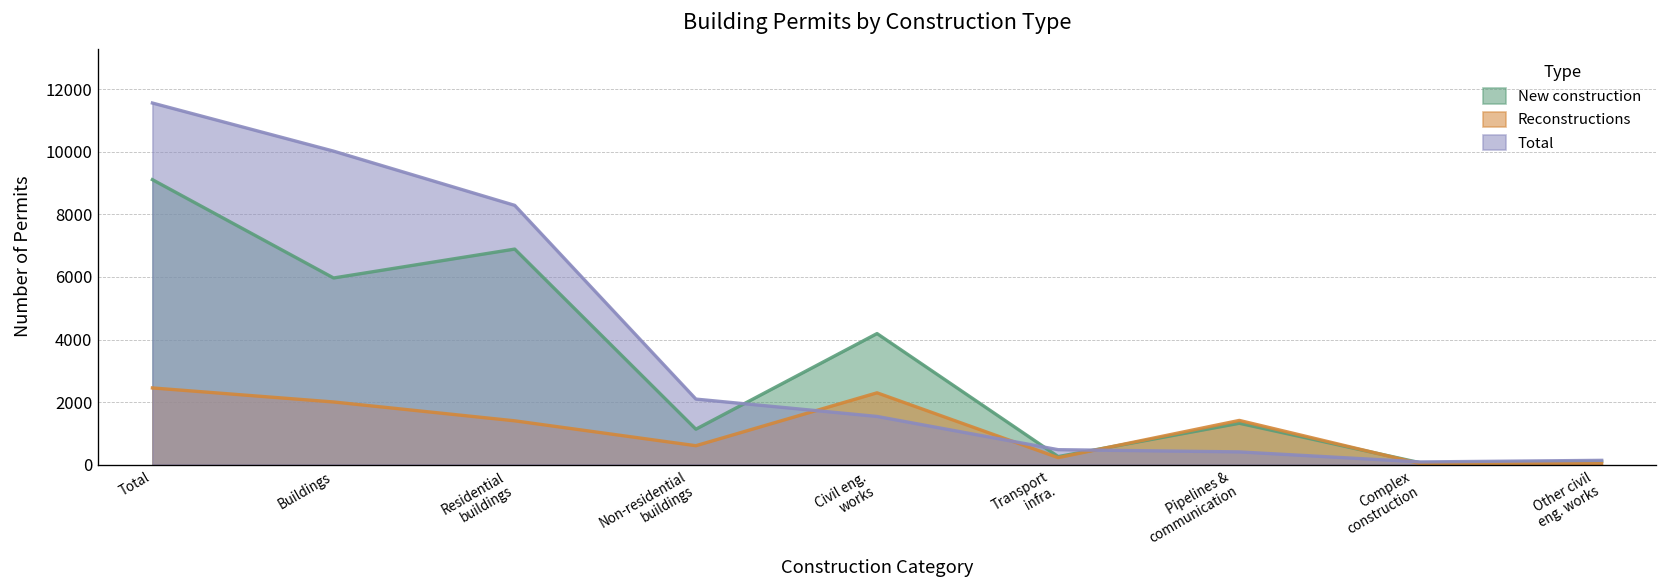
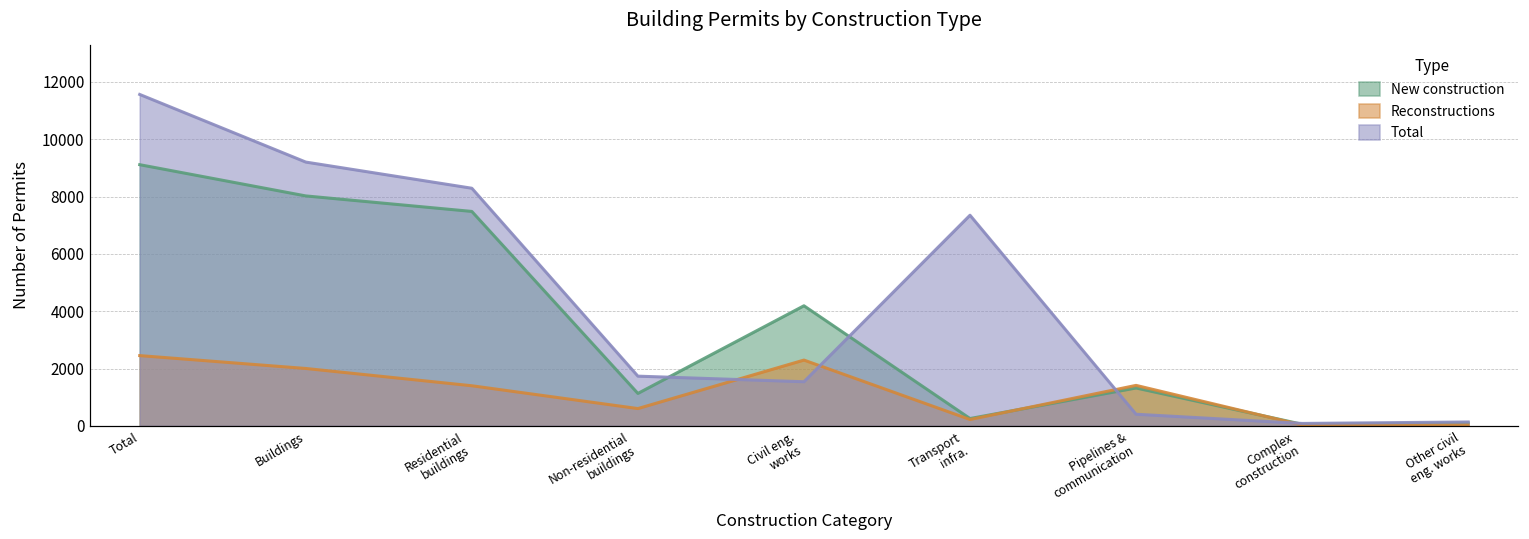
New construction, Buildings: 6000 -> 8000
Total, Buildings: 10000 -> 9200
New construction, Residential buildings: 6900 -> 7500
Total, Non-residential buildings: 2100 -> 1700
Total, Transport infra.: 500 -> 7300
